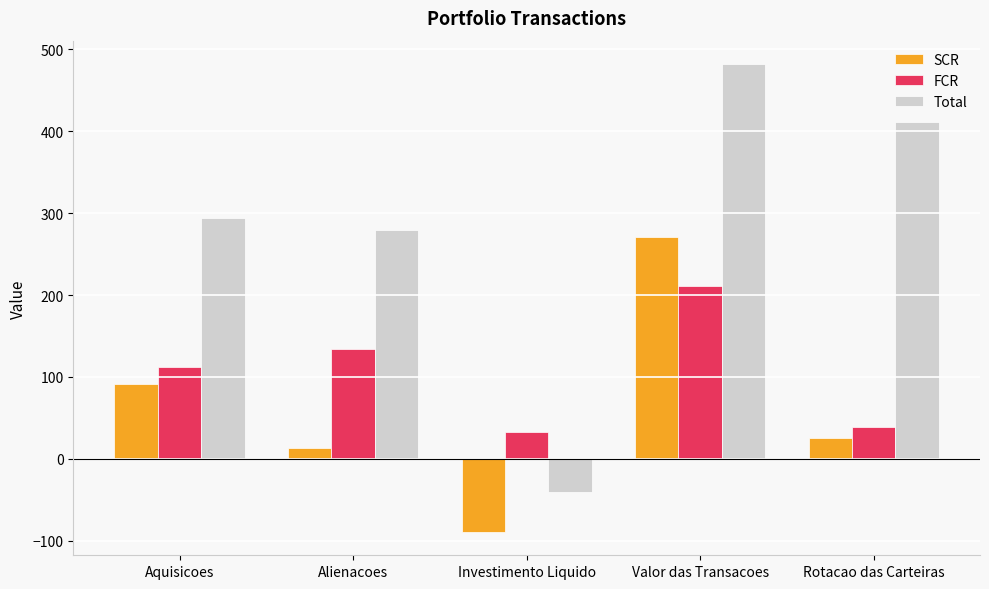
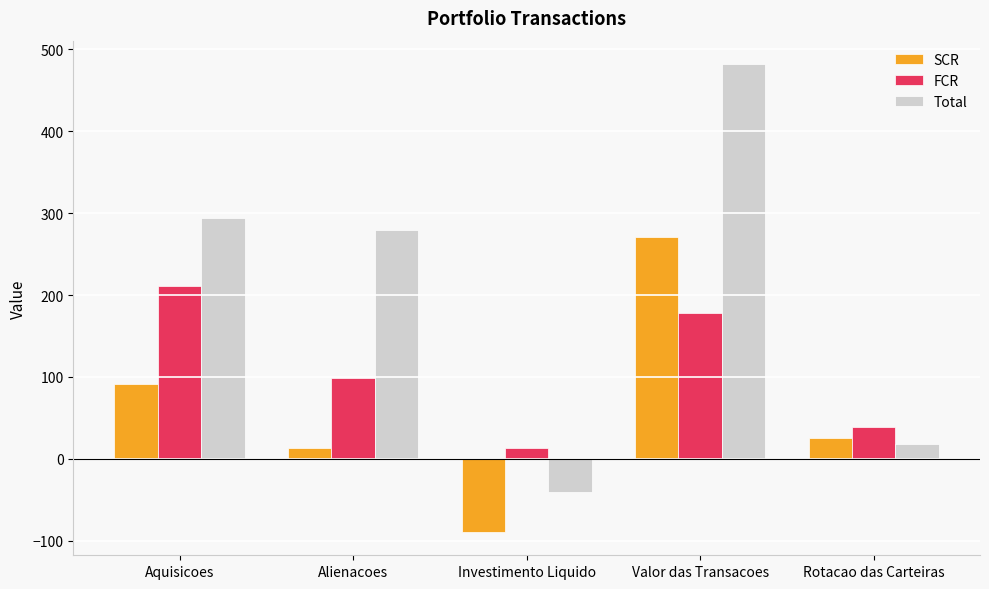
FCR, Aquisicoes: 110 -> 210
FCR, Alienacoes: 130 -> 100
FCR, Investimento Liquido: 30 -> 10
FCR, Valor das Transacoes: 210 -> 180
Total, Rotacao das Carteiras: 410 -> 20
